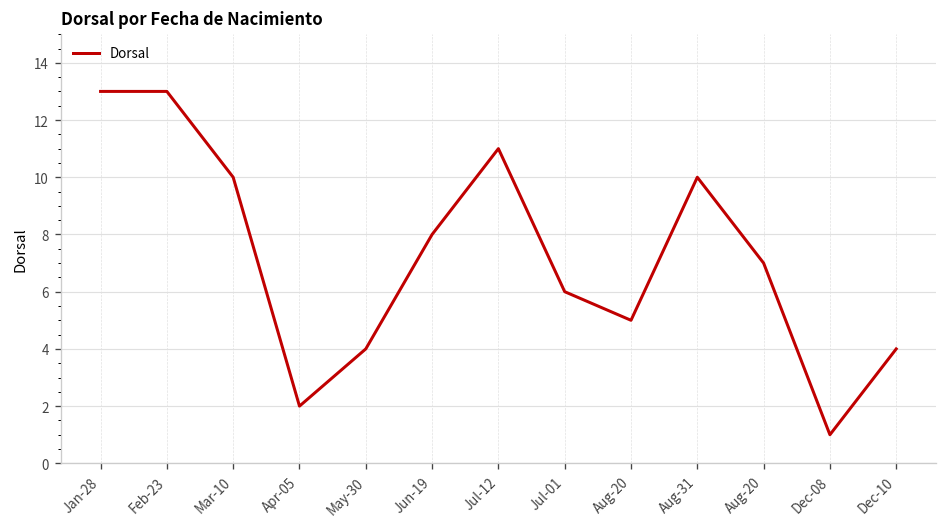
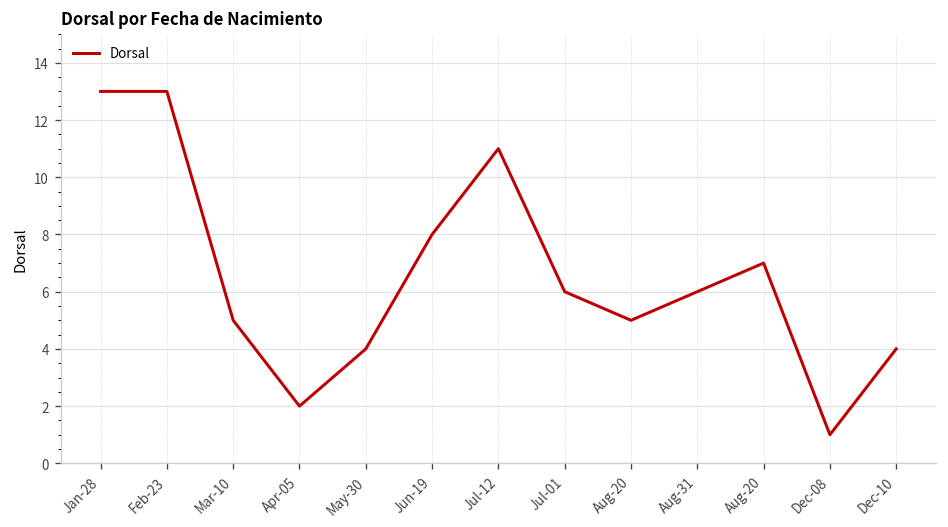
Mar-10: 10 -> 5
Aug-31: 10 -> 6
